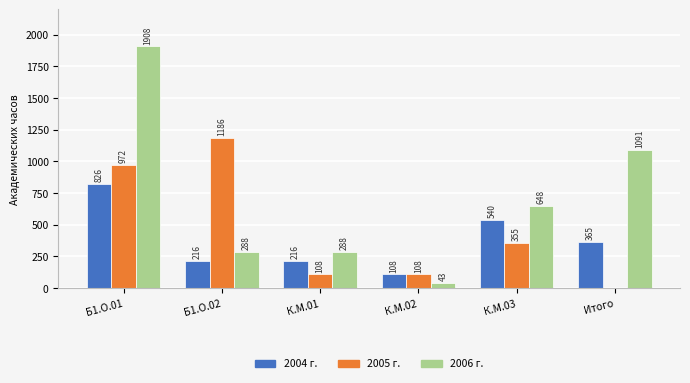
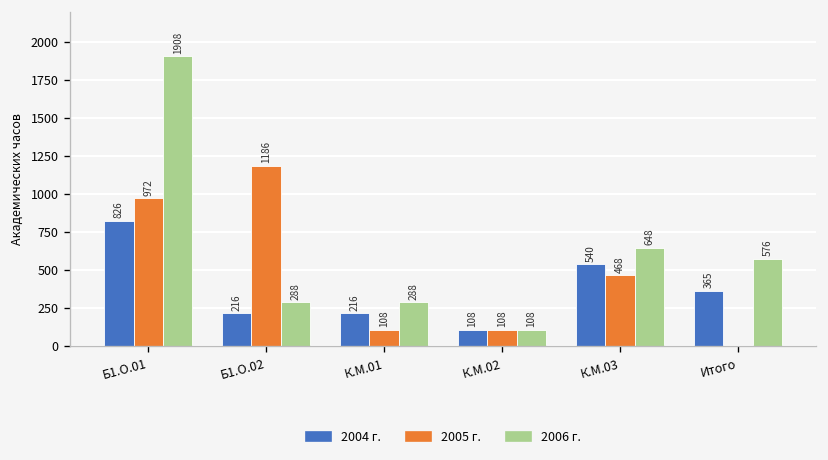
2006 г., К.М.02: 43 -> 108
2005 г., К.М.03: 355 -> 468
2006 г., Итого: 1091 -> 576
